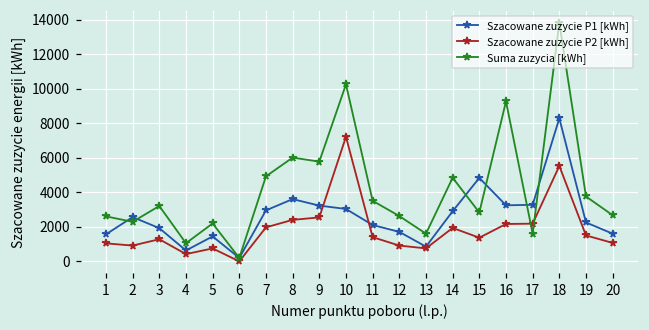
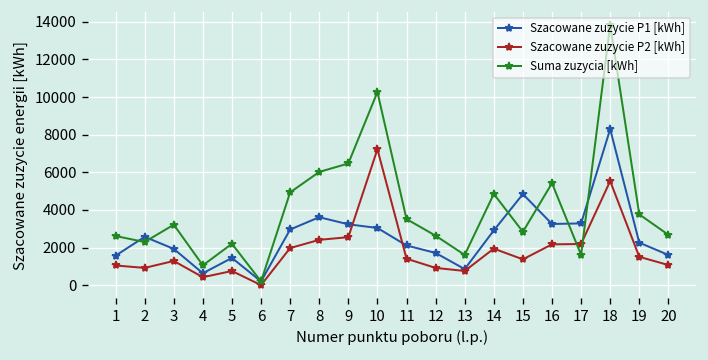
Suma zuzycia [kWh], 9: 5800 -> 6500
Suma zuzycia [kWh], 16: 9300 -> 5400
